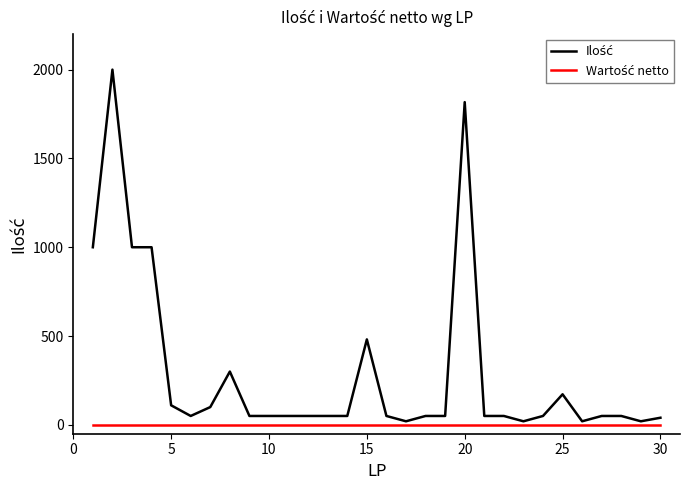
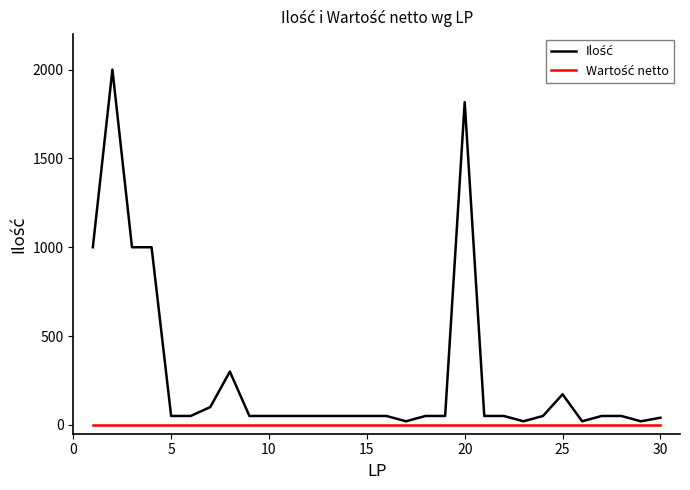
Ilość, 5: 110 -> 50
Ilość, 15: 480 -> 50
